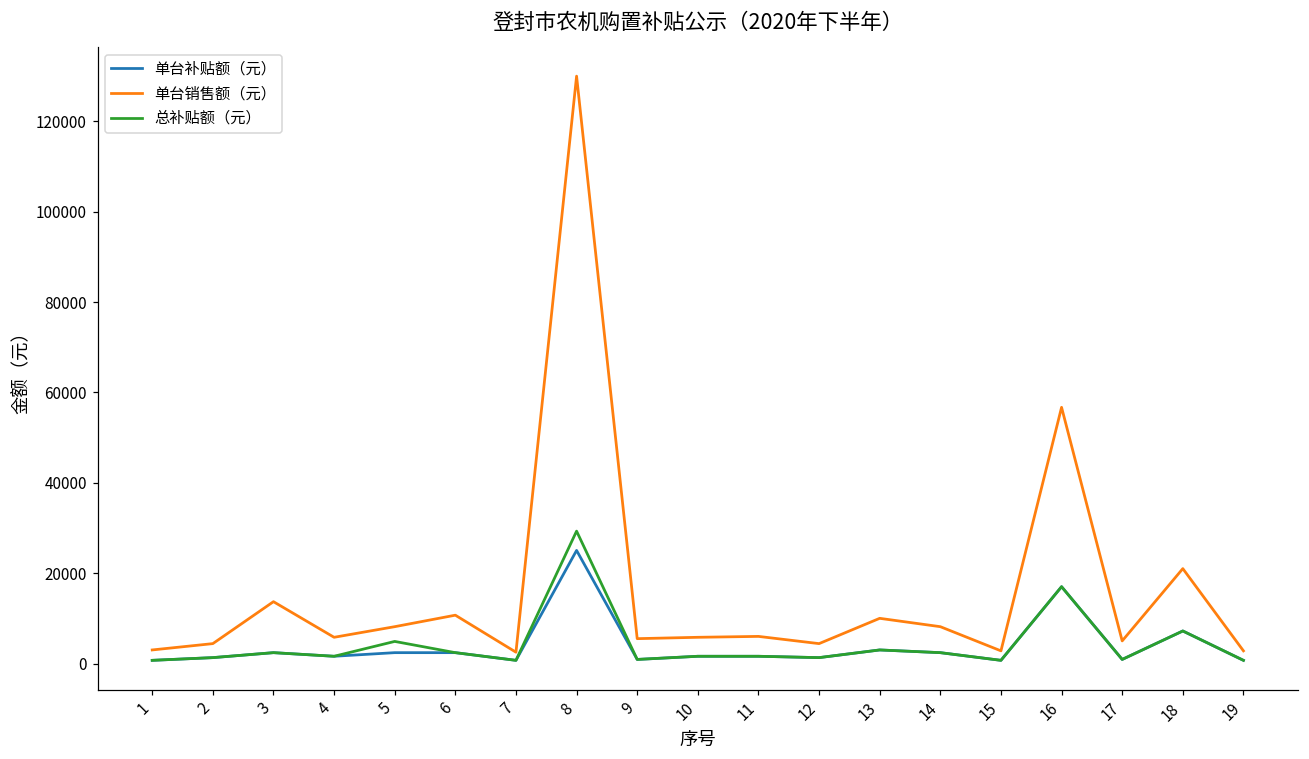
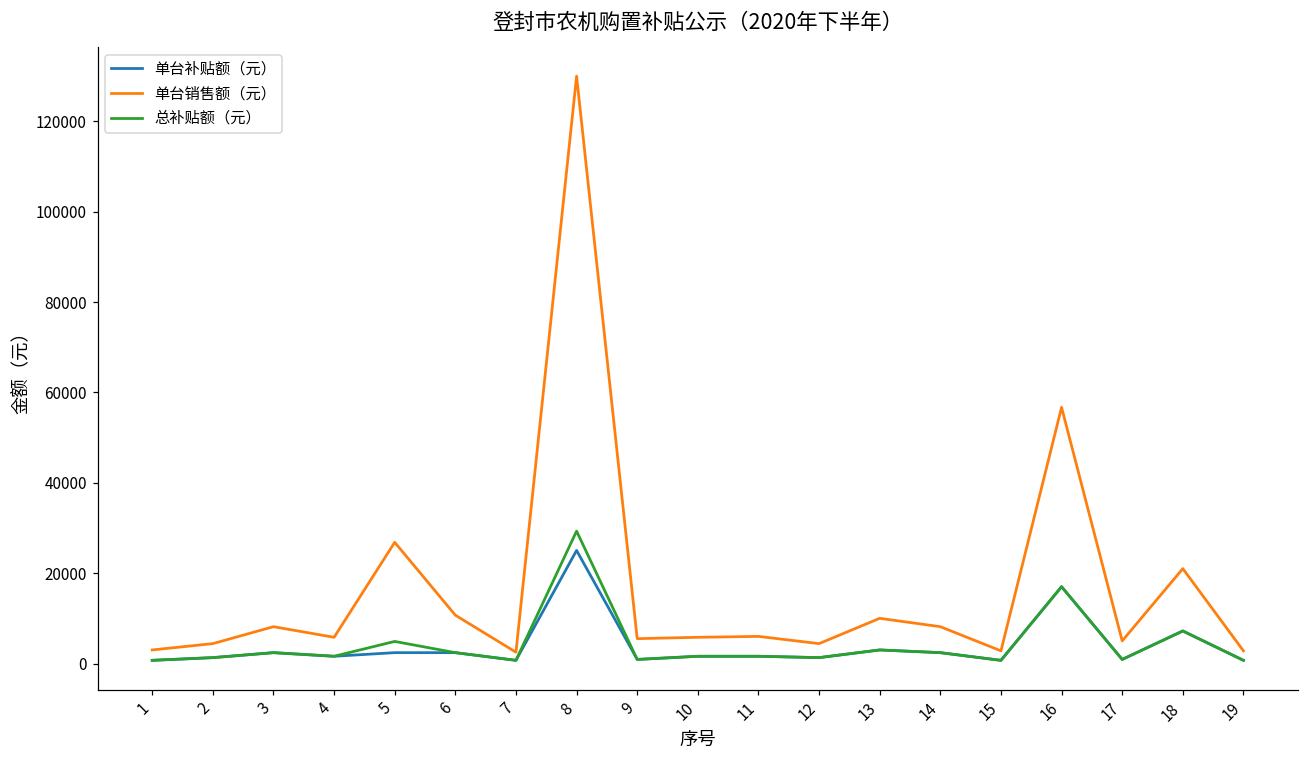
单台销售额（元）, 3: 14000 -> 8000
单台销售额（元）, 5: 8000 -> 27000
